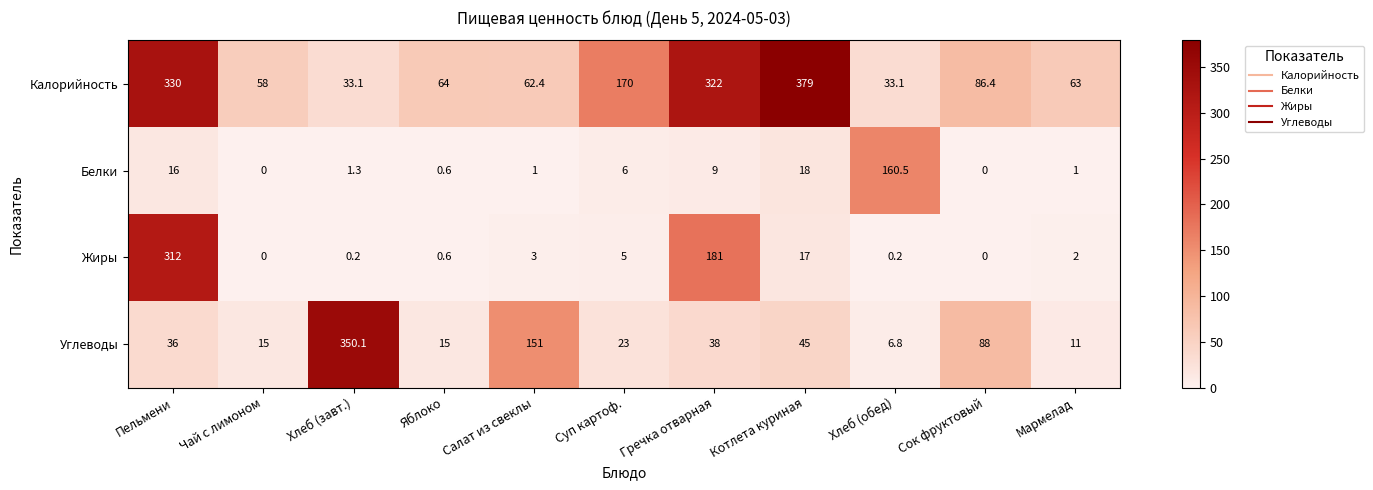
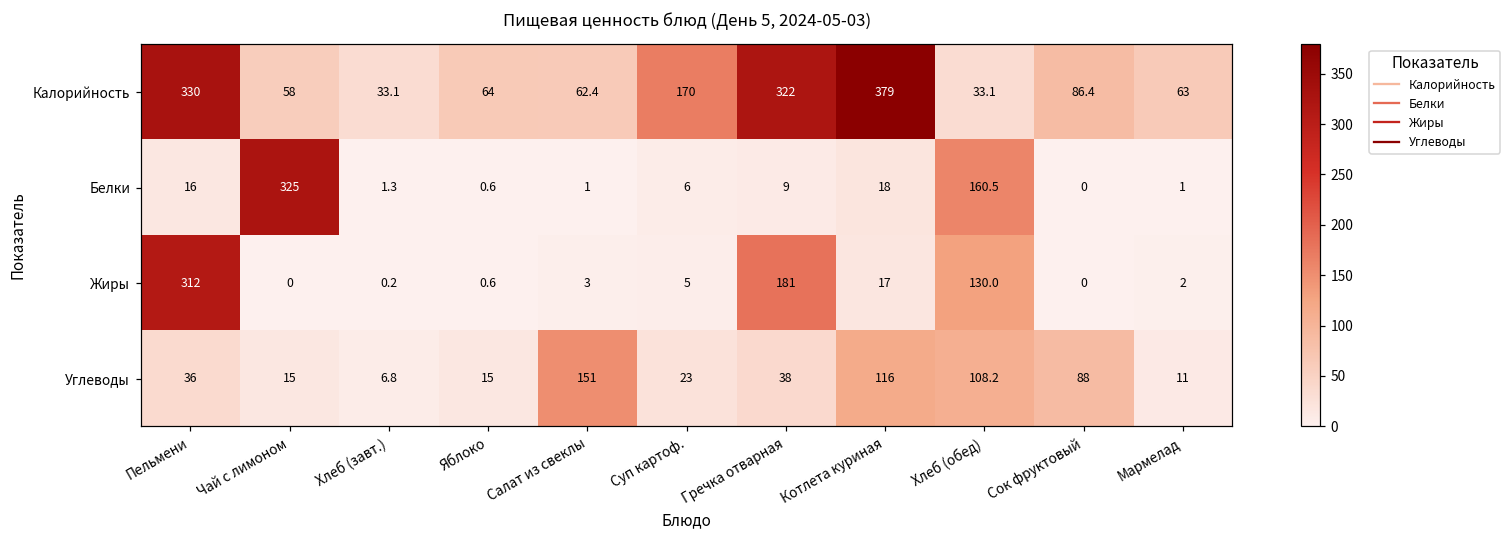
Белки, Чай с лимоном: 0 -> 325
Жиры, Хлеб (обед): 0.2 -> 130.0
Углеводы, Хлеб (завт.): 350.1 -> 6.8
Углеводы, Котлета куриная: 45 -> 116
Углеводы, Хлеб (обед): 6.8 -> 108.2
